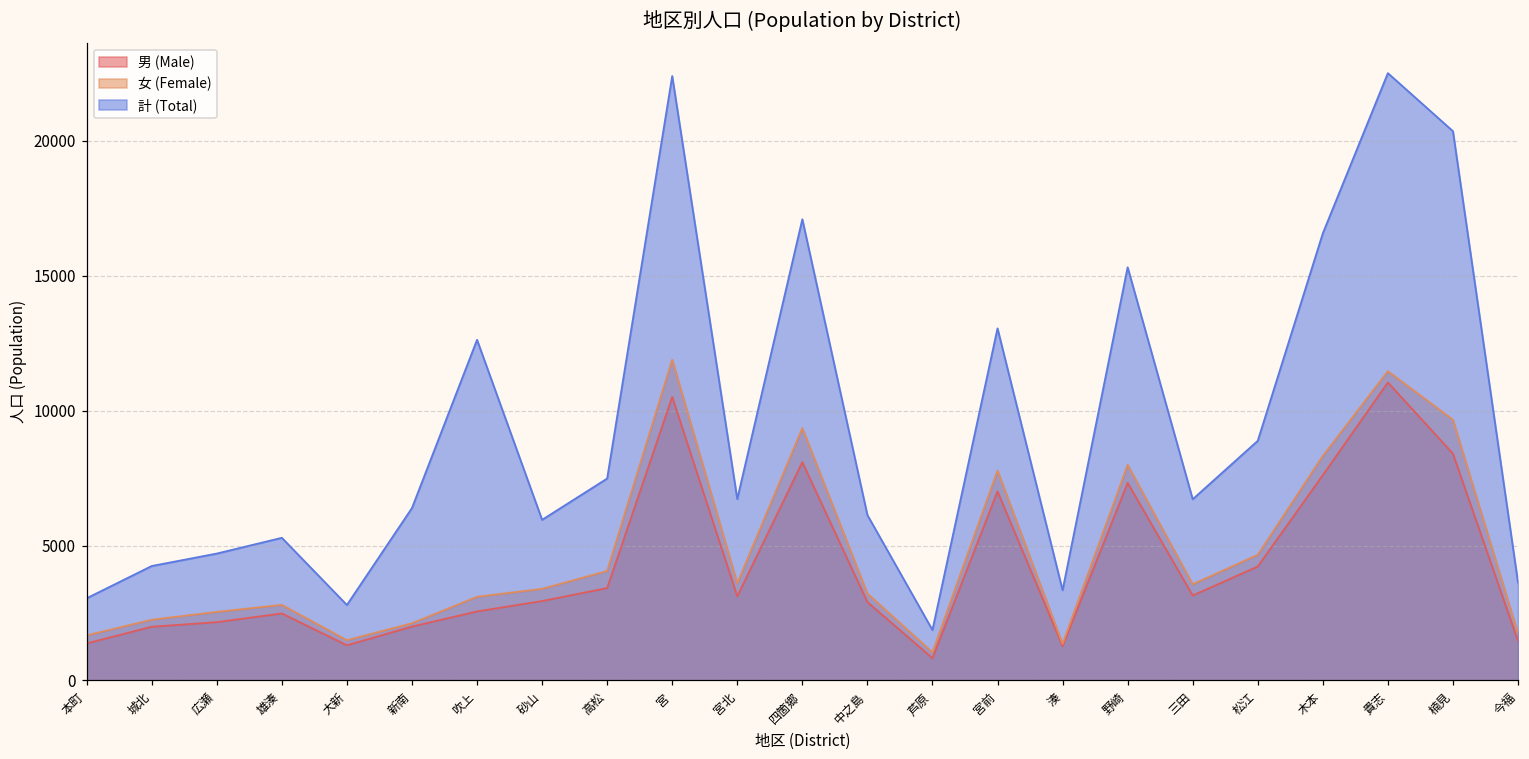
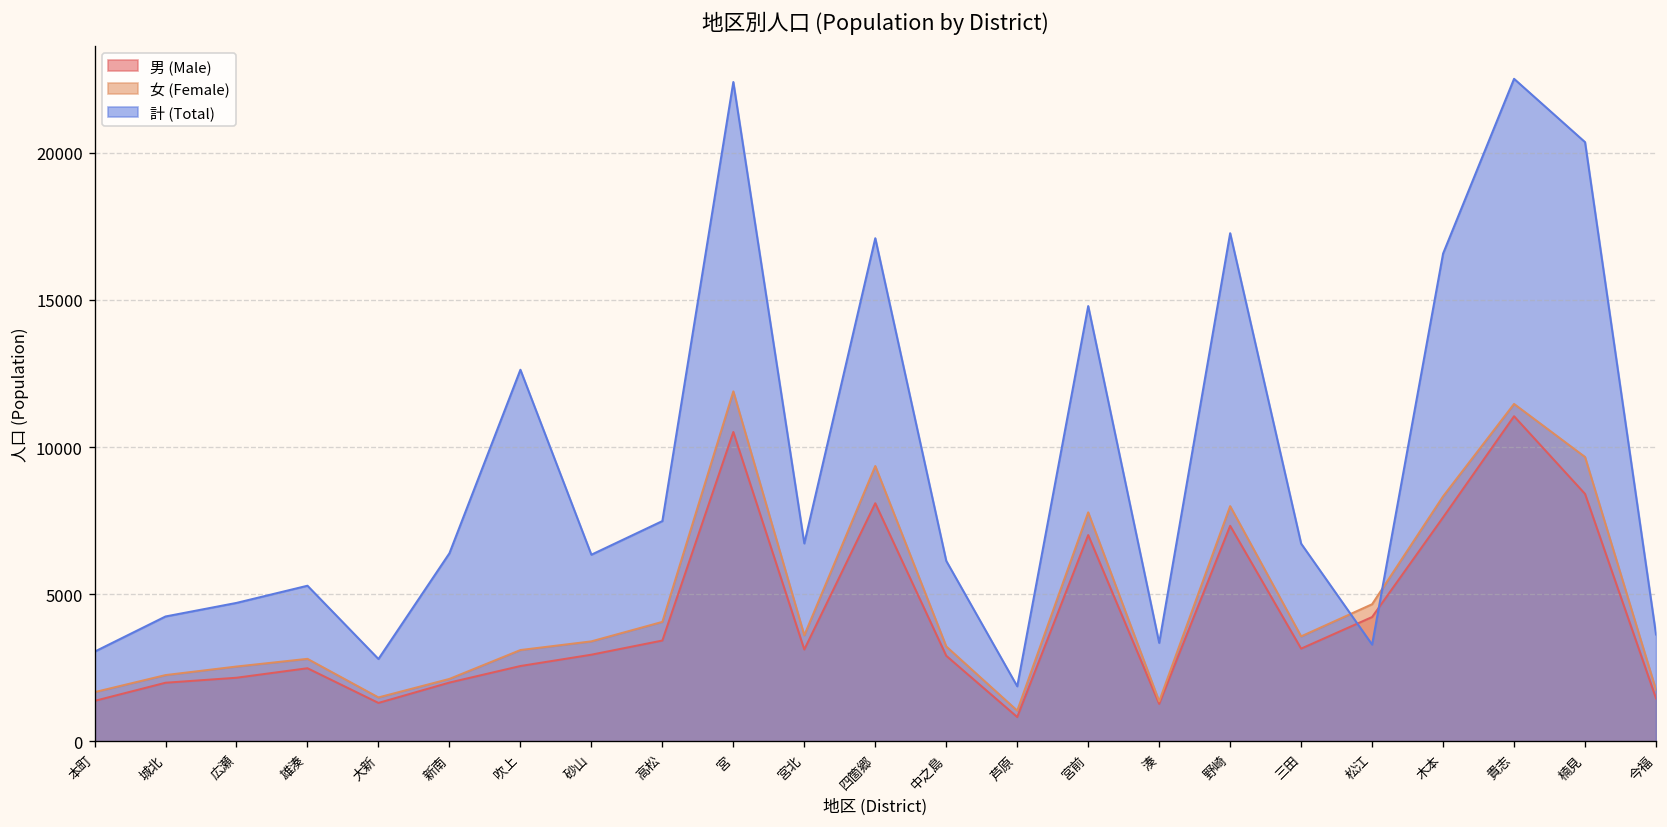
計 (Total), 砂山: 6000 -> 6300
計 (Total), 宮前: 13100 -> 14800
計 (Total), 野崎: 15300 -> 17300
計 (Total), 松江: 8900 -> 3300
